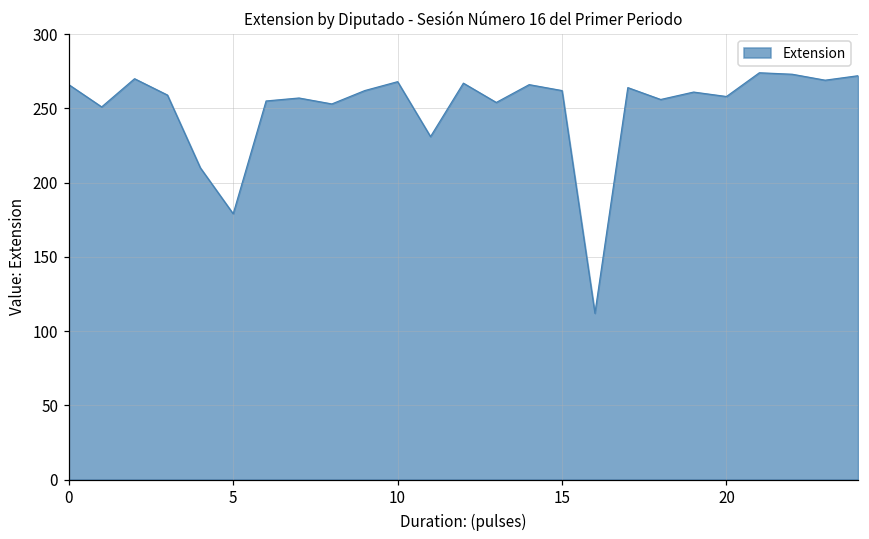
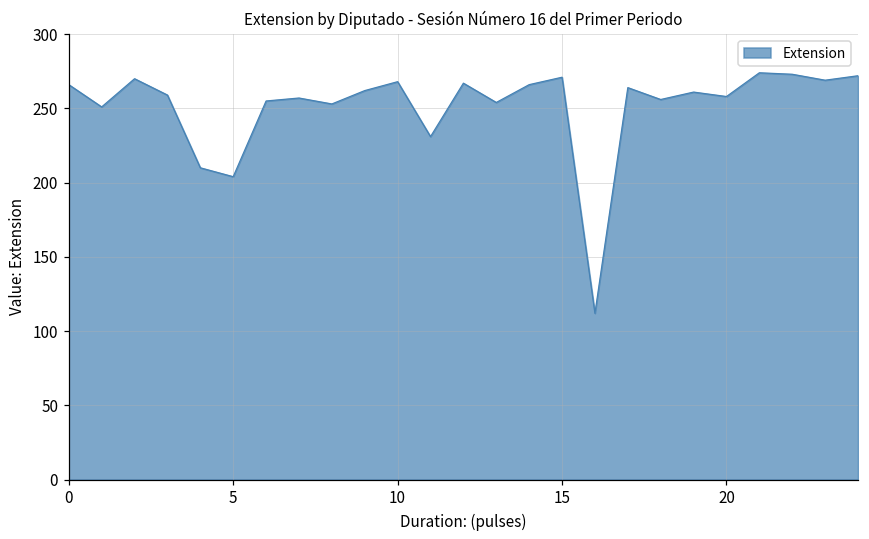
5: 179 -> 204
15: 262 -> 271
